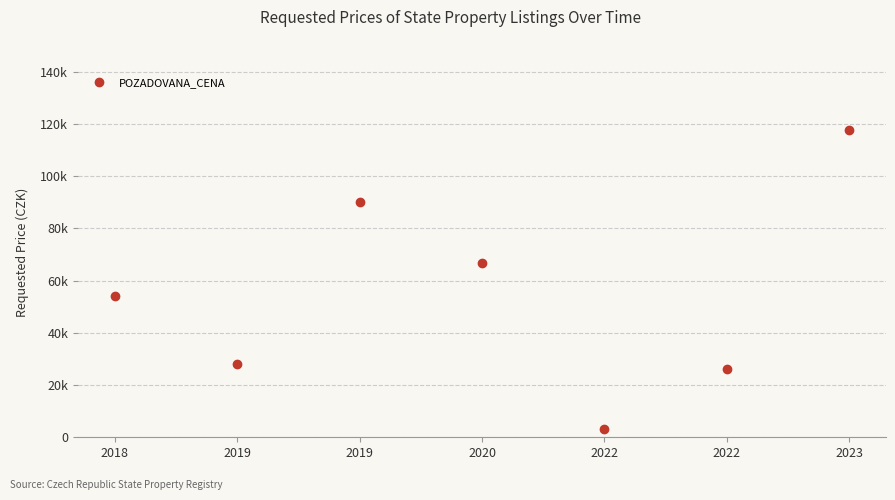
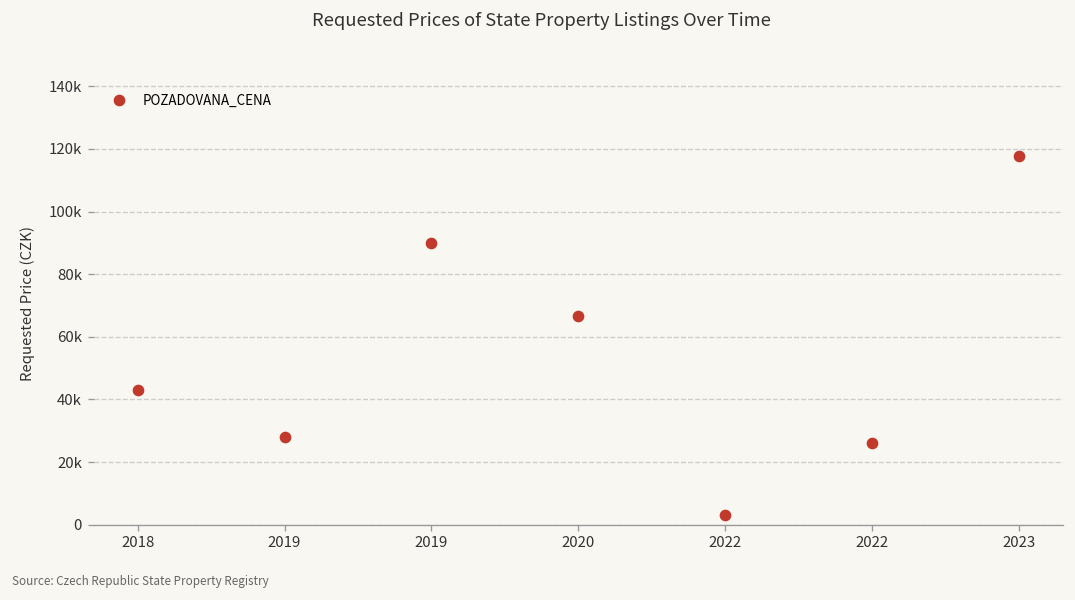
2018: 54000 -> 43000
